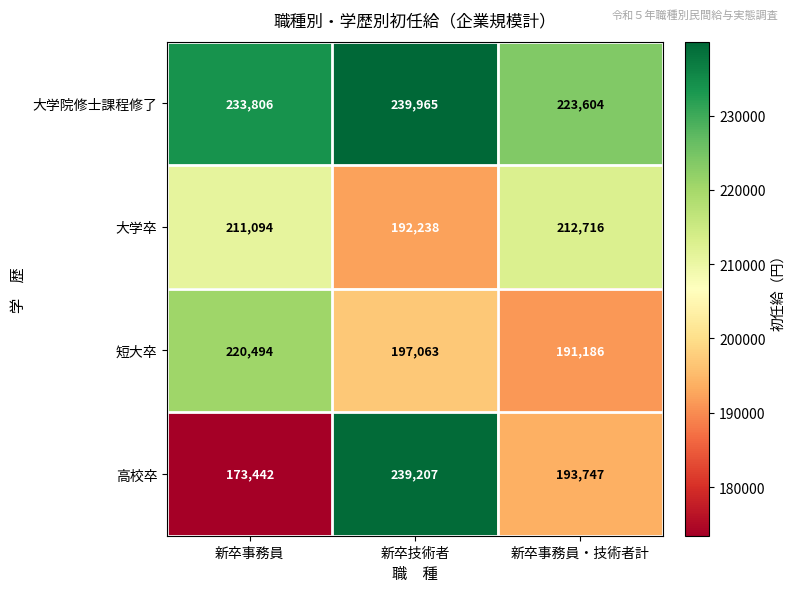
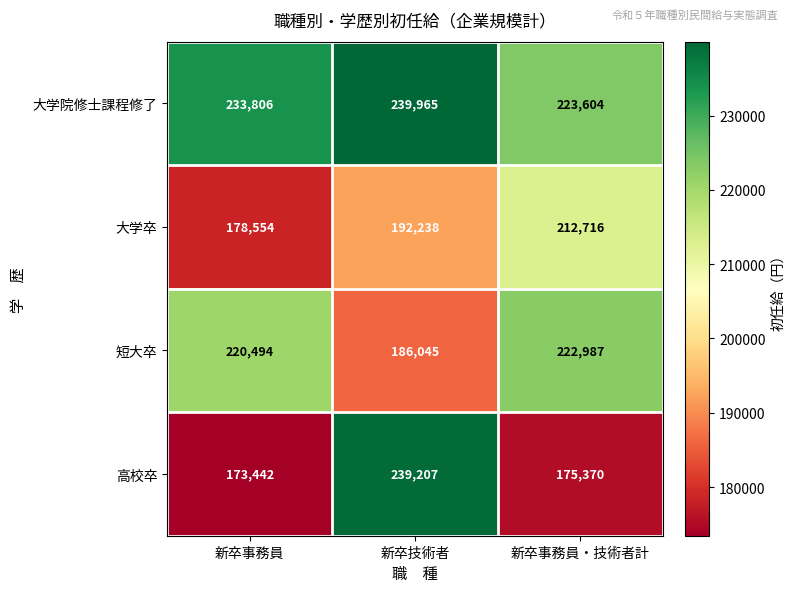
大学卒, 新卒事務員: 211,094 -> 178,554
短大卒, 新卒技術者: 197,063 -> 186,045
短大卒, 新卒事務員・技術者計: 191,186 -> 222,987
高校卒, 新卒事務員・技術者計: 193,747 -> 175,370
